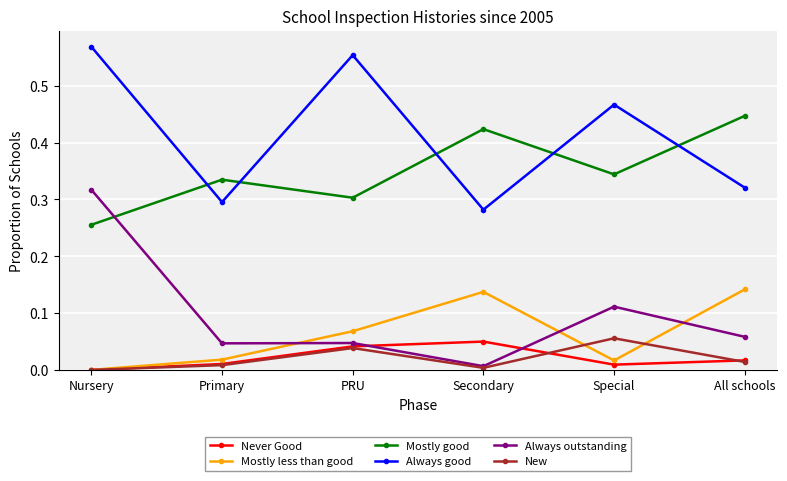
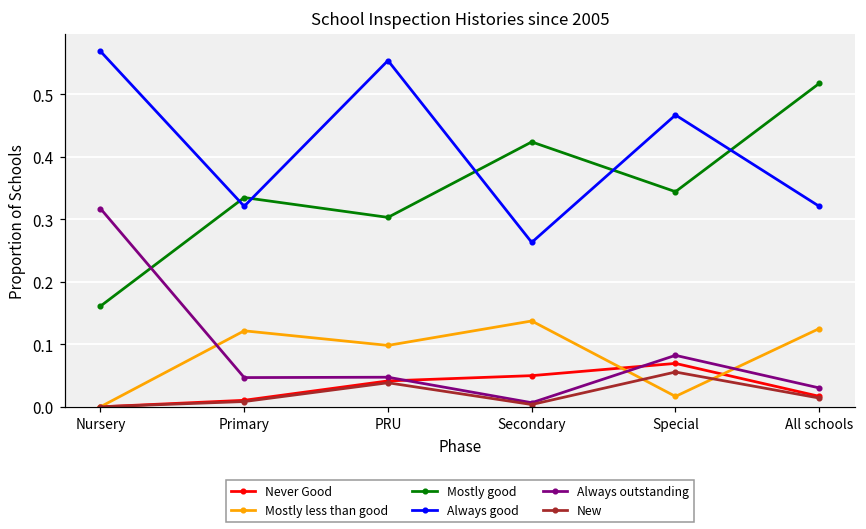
Mostly good, Nursery: 0.26 -> 0.16
Mostly less than good, Primary: 0.02 -> 0.12
Always good, Primary: 0.30 -> 0.32
Mostly less than good, PRU: 0.07 -> 0.10
Always good, Secondary: 0.28 -> 0.26
Never Good, Special: 0.01 -> 0.07
Always outstanding, Special: 0.11 -> 0.08
Mostly less than good, All schools: 0.14 -> 0.13
Mostly good, All schools: 0.45 -> 0.52
Always outstanding, All schools: 0.06 -> 0.03
